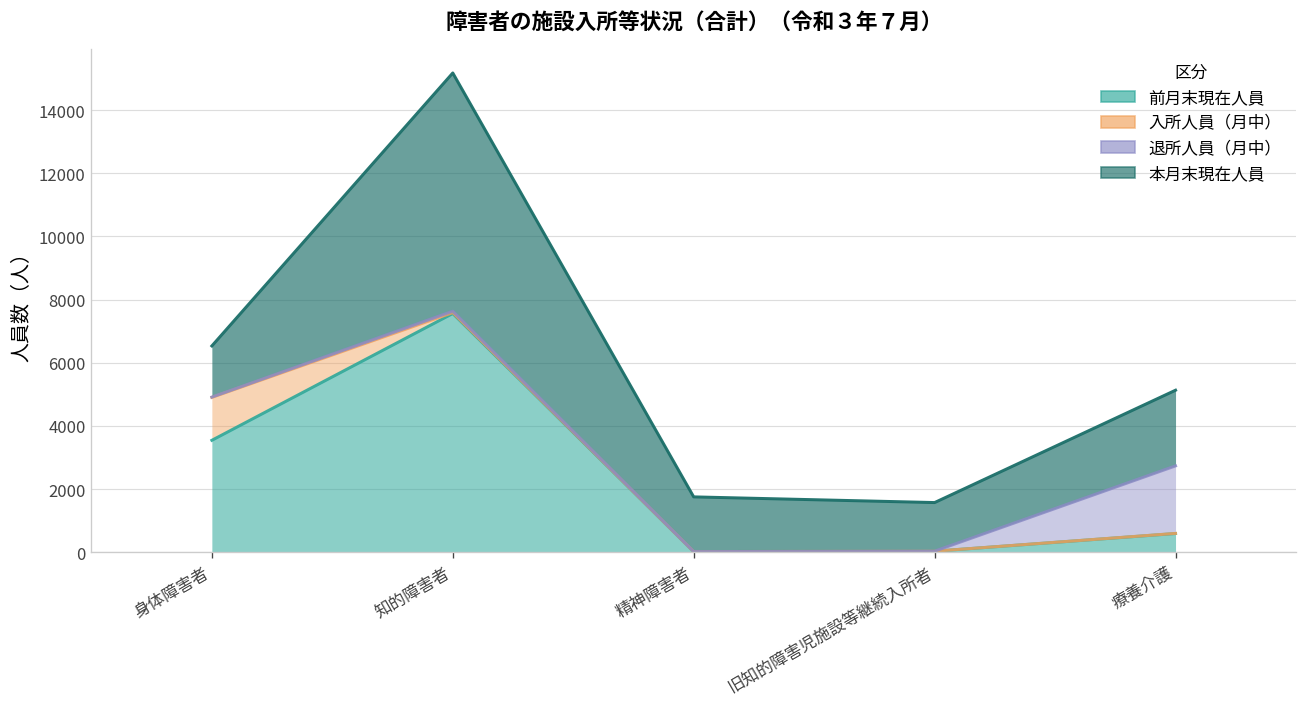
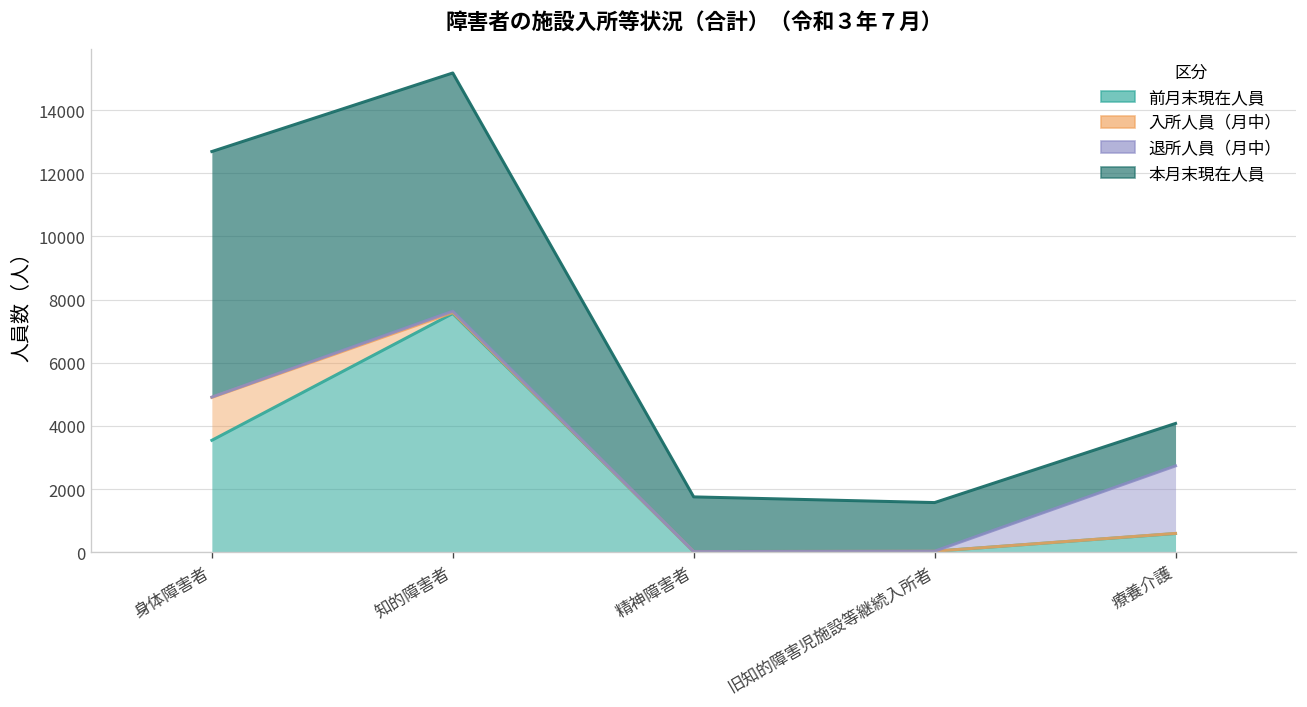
本月末現在人員, 身体障害者: 1600 -> 7800
本月末現在人員, 療養介護: 2400 -> 1300
